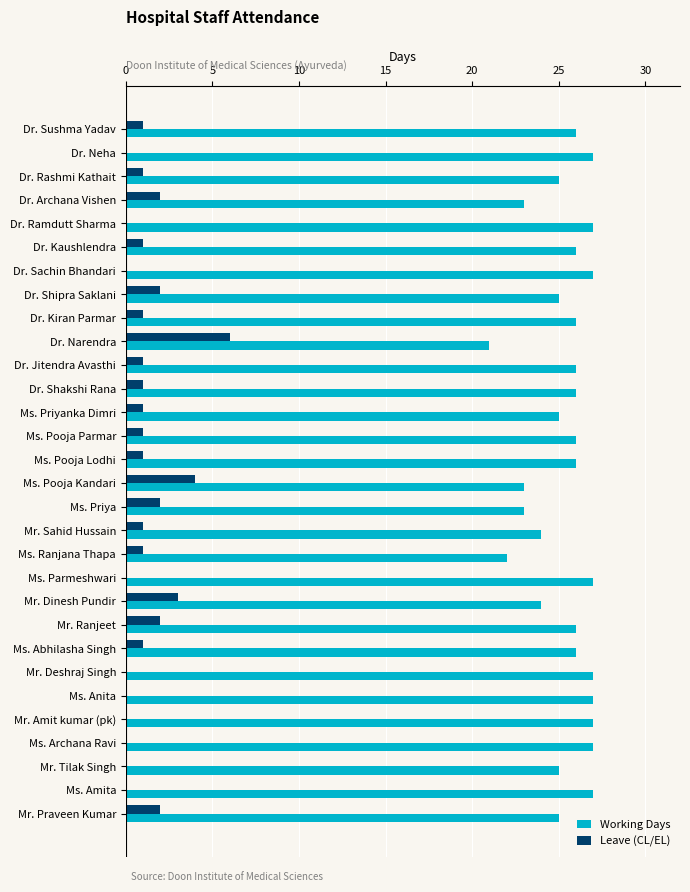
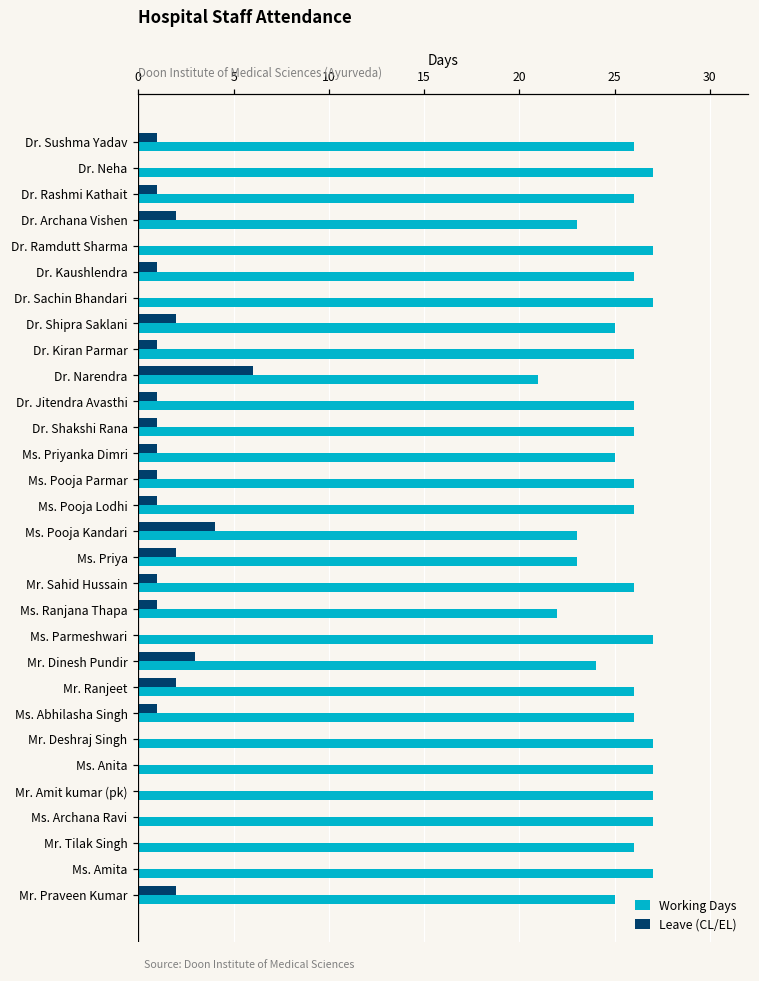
Working Days, Dr. Rashmi Kathait: 25 -> 26
Working Days, Mr. Sahid Hussain: 24 -> 26
Working Days, Mr. Tilak Singh: 25 -> 26
